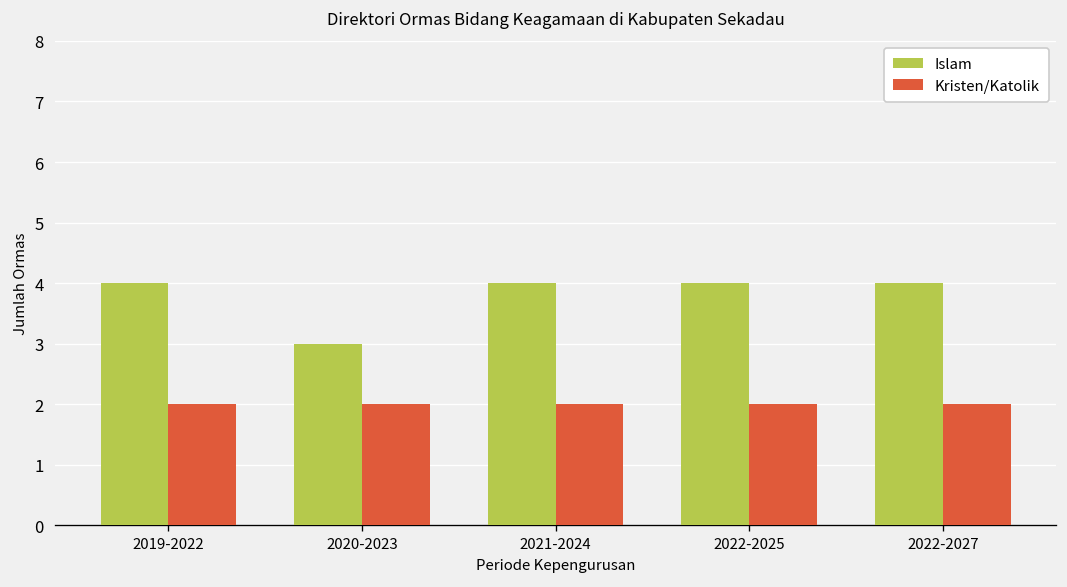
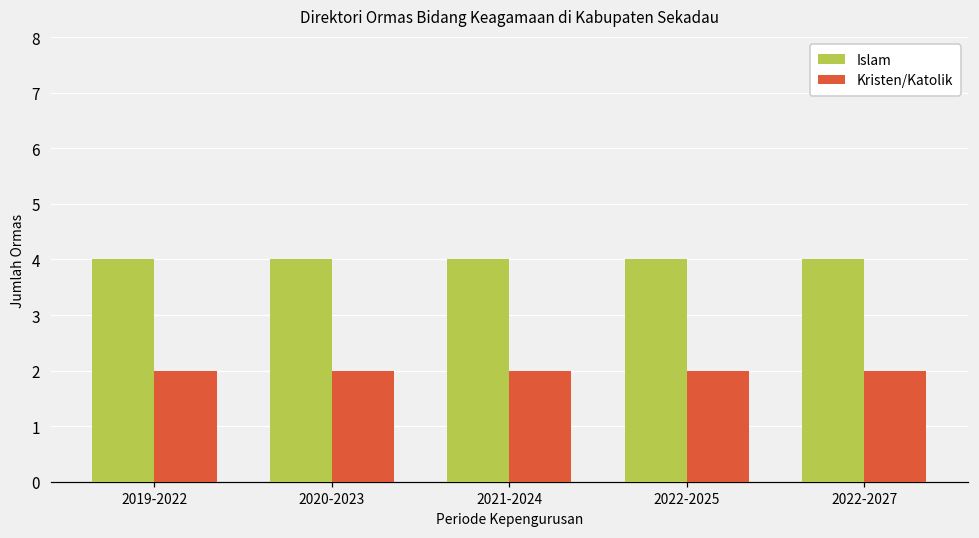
Islam, 2020-2023: 3 -> 4
